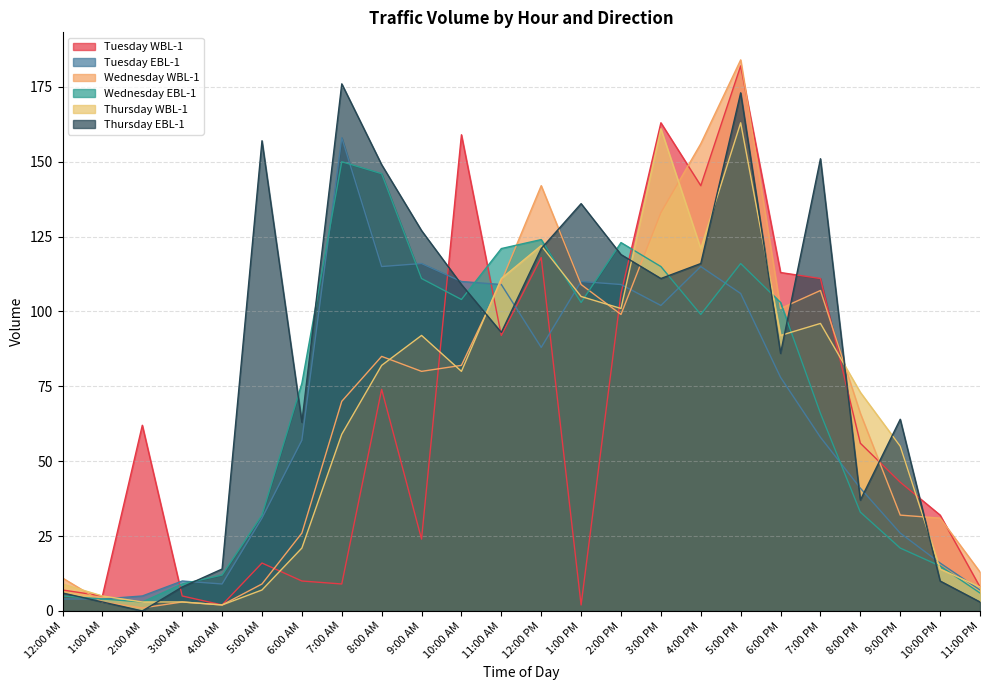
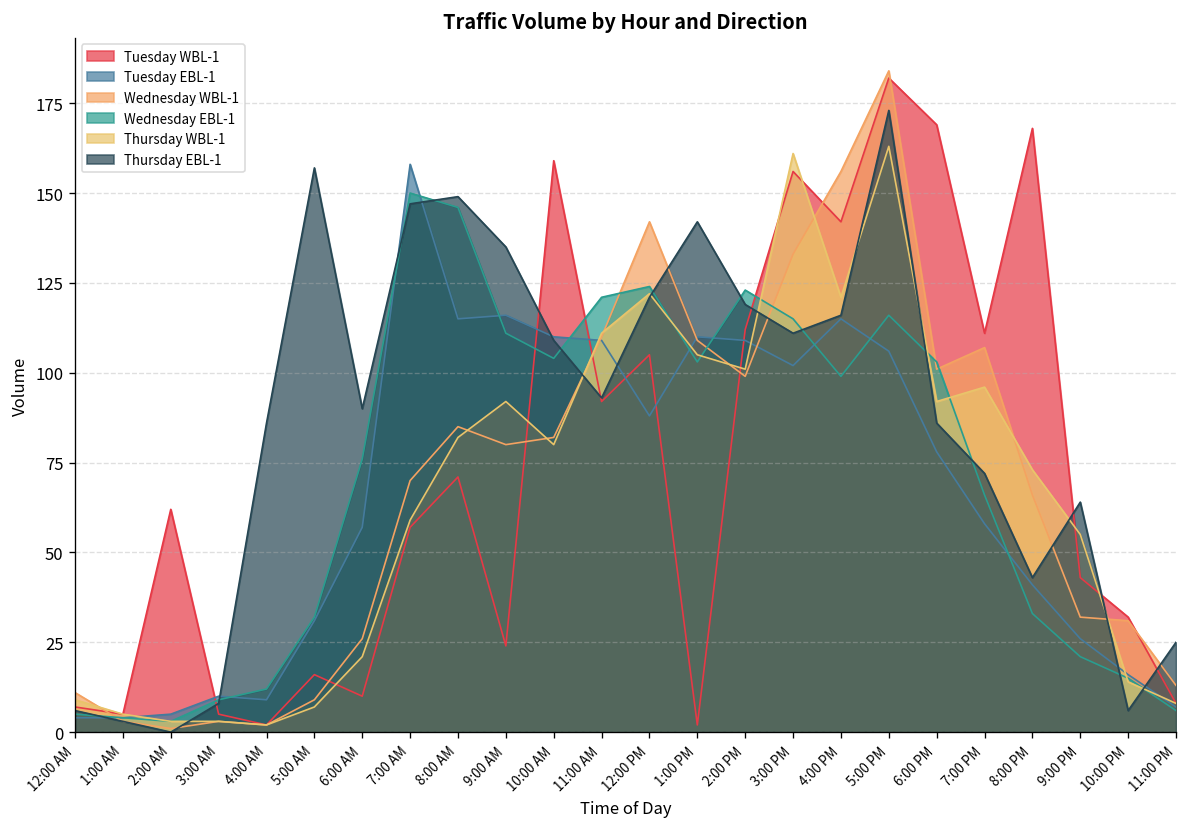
Thursday EBL-1, 4:00 AM: 14 -> 86
Thursday EBL-1, 6:00 AM: 63 -> 90
Tuesday WBL-1, 7:00 AM: 9 -> 57
Thursday EBL-1, 7:00 AM: 176 -> 147
Tuesday WBL-1, 8:00 AM: 74 -> 71
Thursday EBL-1, 9:00 AM: 127 -> 135
Tuesday WBL-1, 12:00 PM: 118 -> 105
Thursday EBL-1, 1:00 PM: 136 -> 142
Tuesday WBL-1, 2:00 PM: 106 -> 112
Tuesday WBL-1, 3:00 PM: 163 -> 156
Tuesday WBL-1, 6:00 PM: 113 -> 169
Thursday EBL-1, 7:00 PM: 151 -> 72
Tuesday WBL-1, 8:00 PM: 56 -> 168
Thursday EBL-1, 8:00 PM: 37 -> 43
Thursday EBL-1, 10:00 PM: 10 -> 6
Thursday EBL-1, 11:00 PM: 3 -> 25
